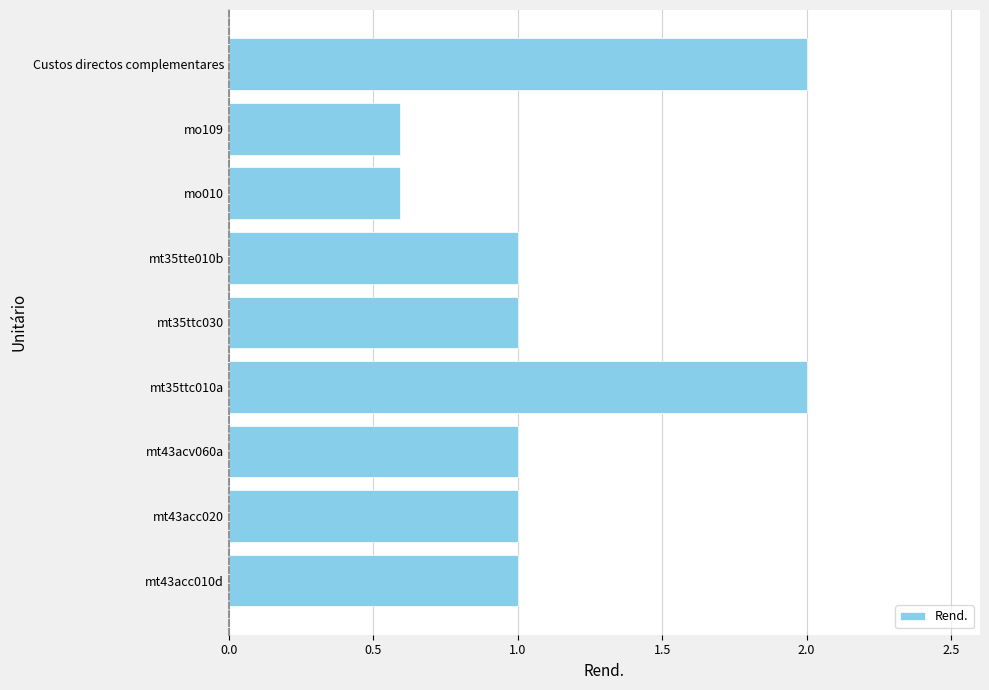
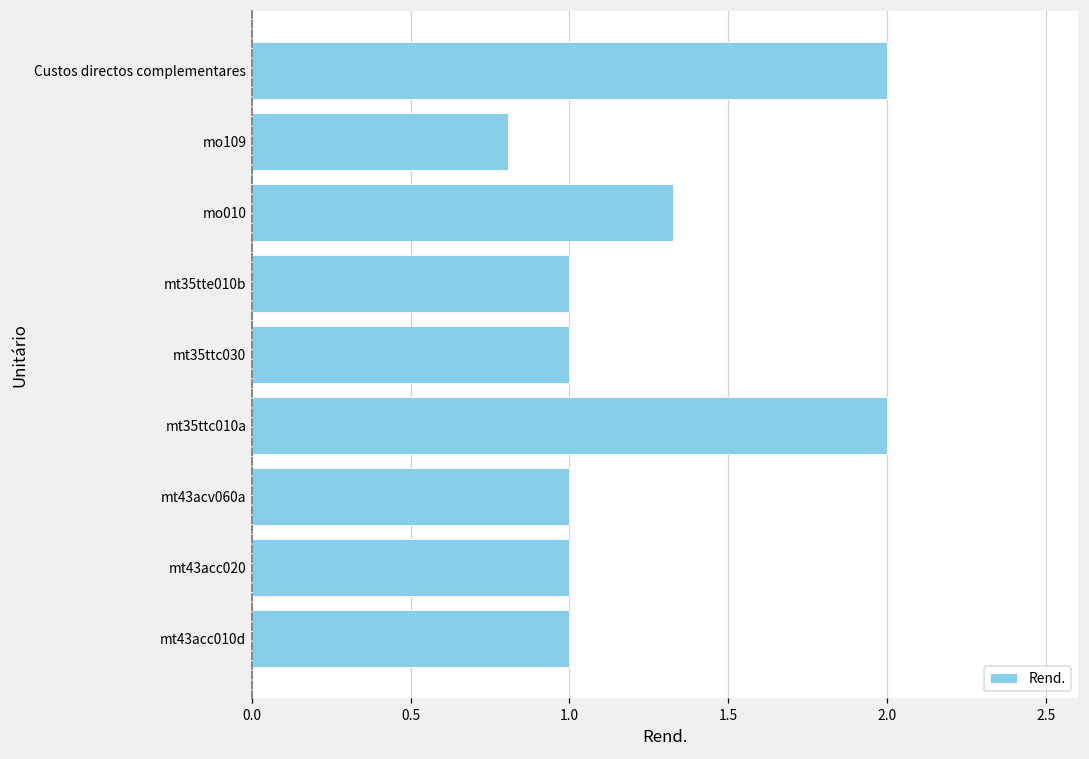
mo109: 0.59 -> 0.81
mo010: 0.59 -> 1.33
